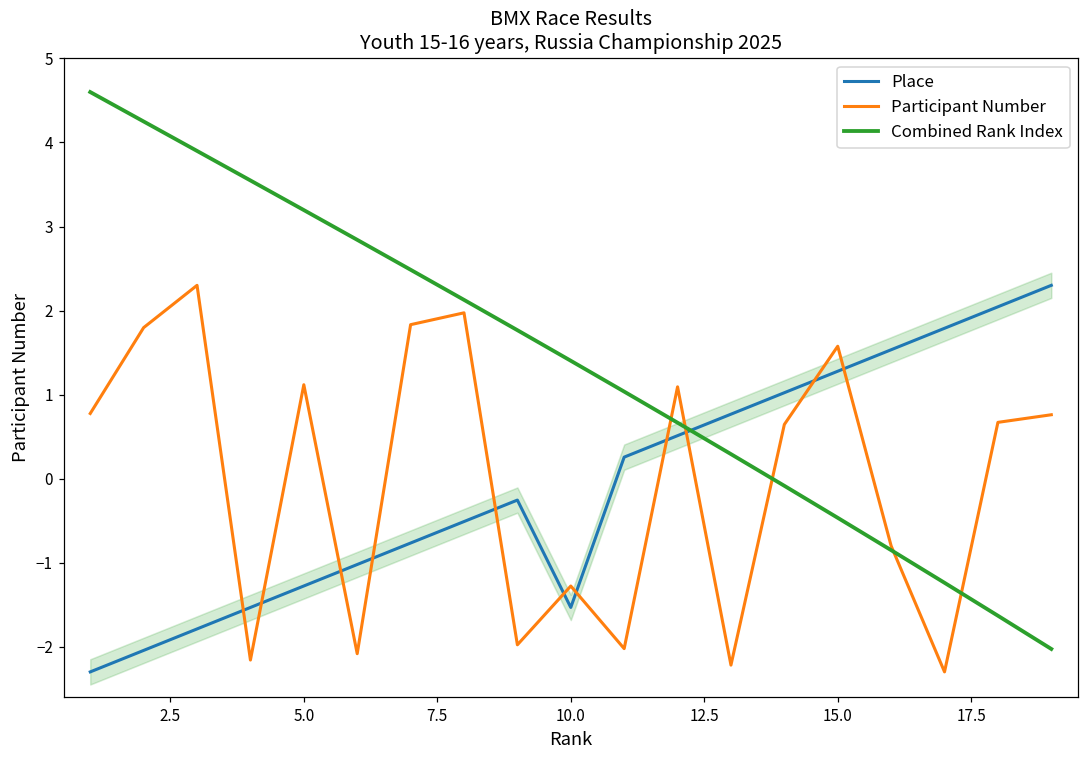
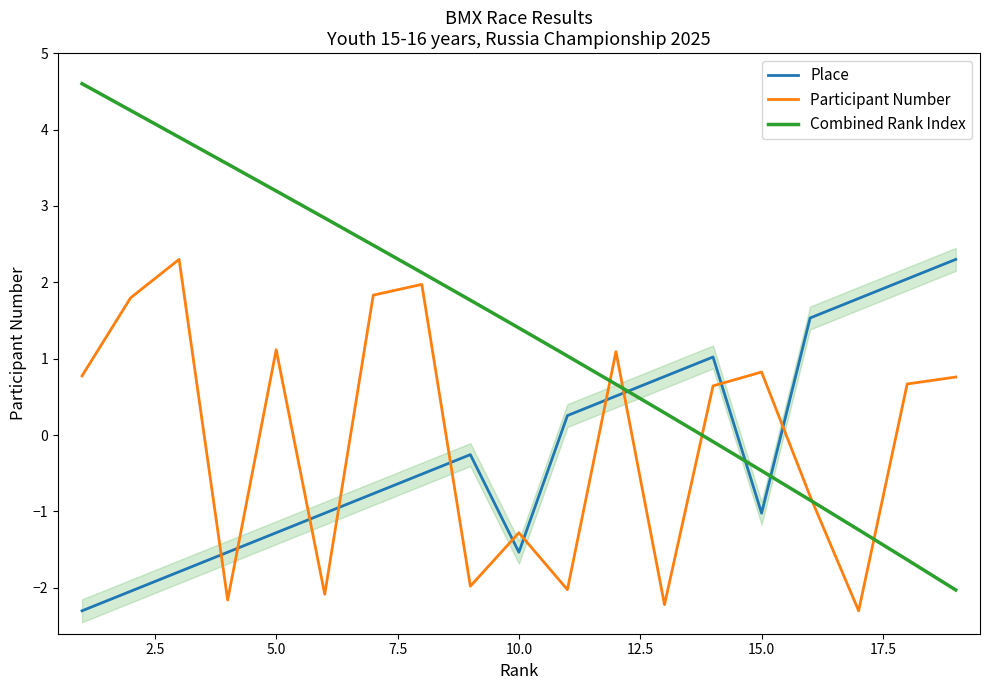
Place, 15.0: 1.3 -> -1.0
Participant Number, 15.0: 1.6 -> 0.8
